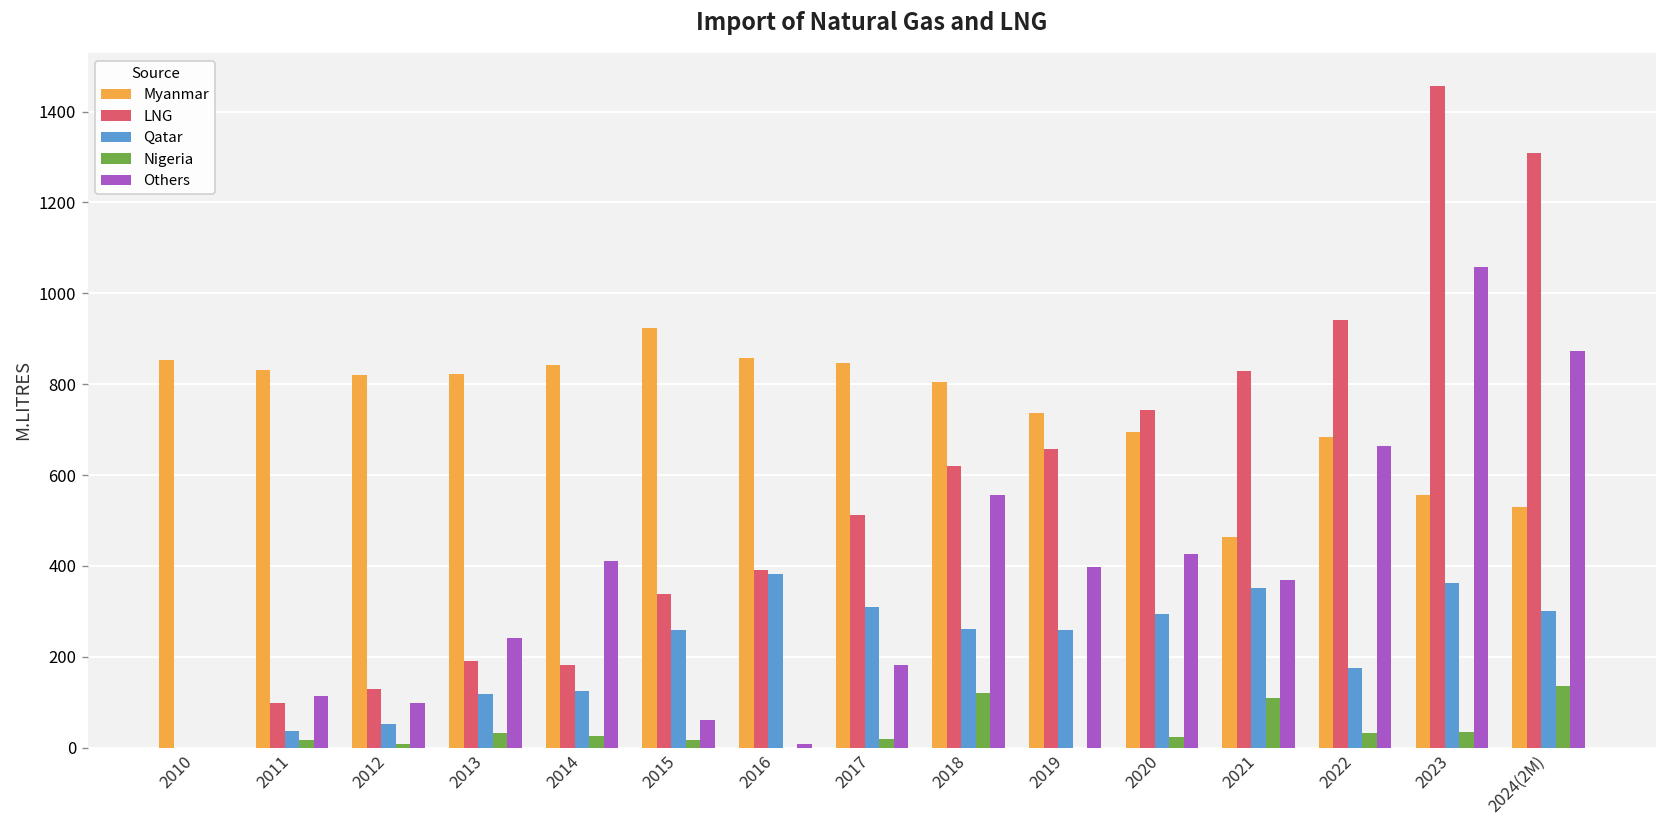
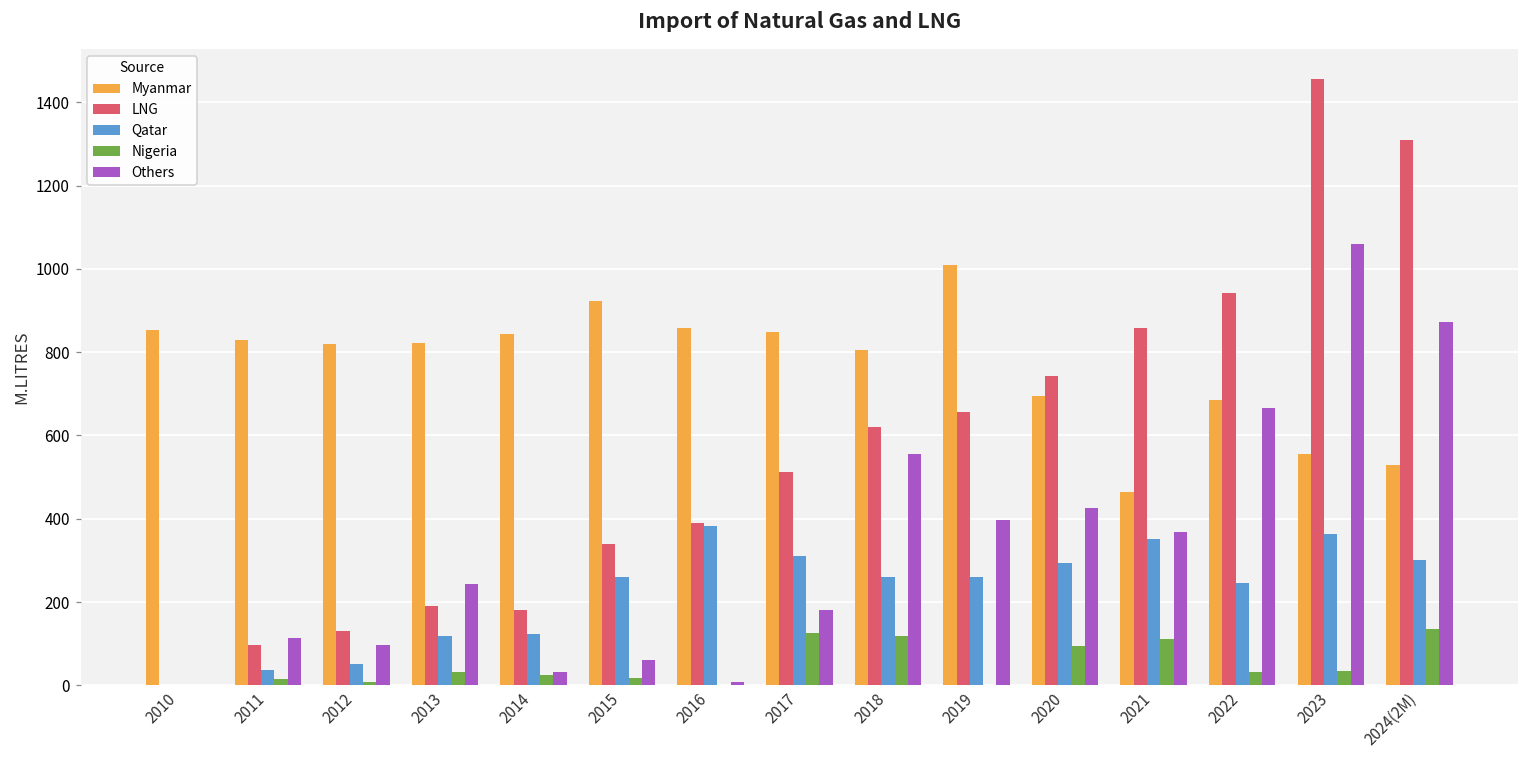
Others, 2014: 410 -> 30
Nigeria, 2017: 20 -> 130
Myanmar, 2019: 740 -> 1010
Nigeria, 2020: 20 -> 100
LNG, 2021: 830 -> 860
Qatar, 2022: 170 -> 250
